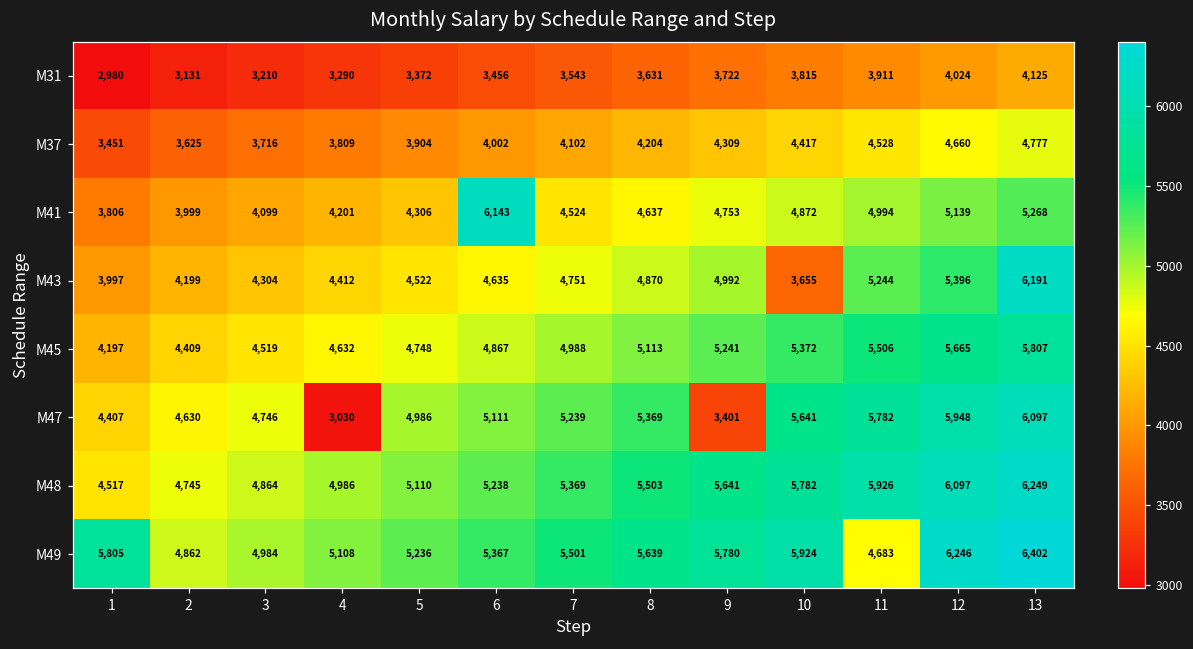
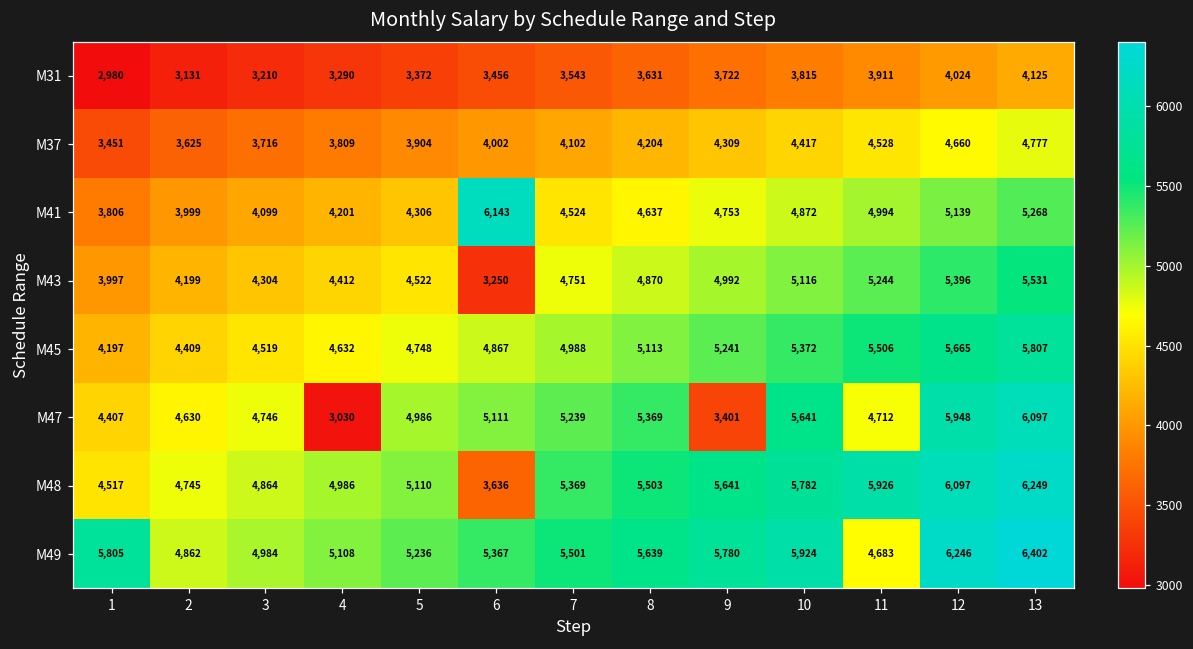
M43, 6: 4,635 -> 3,250
M43, 10: 3,655 -> 5,116
M43, 13: 6,191 -> 5,531
M47, 11: 5,782 -> 4,712
M48, 6: 5,238 -> 3,636
